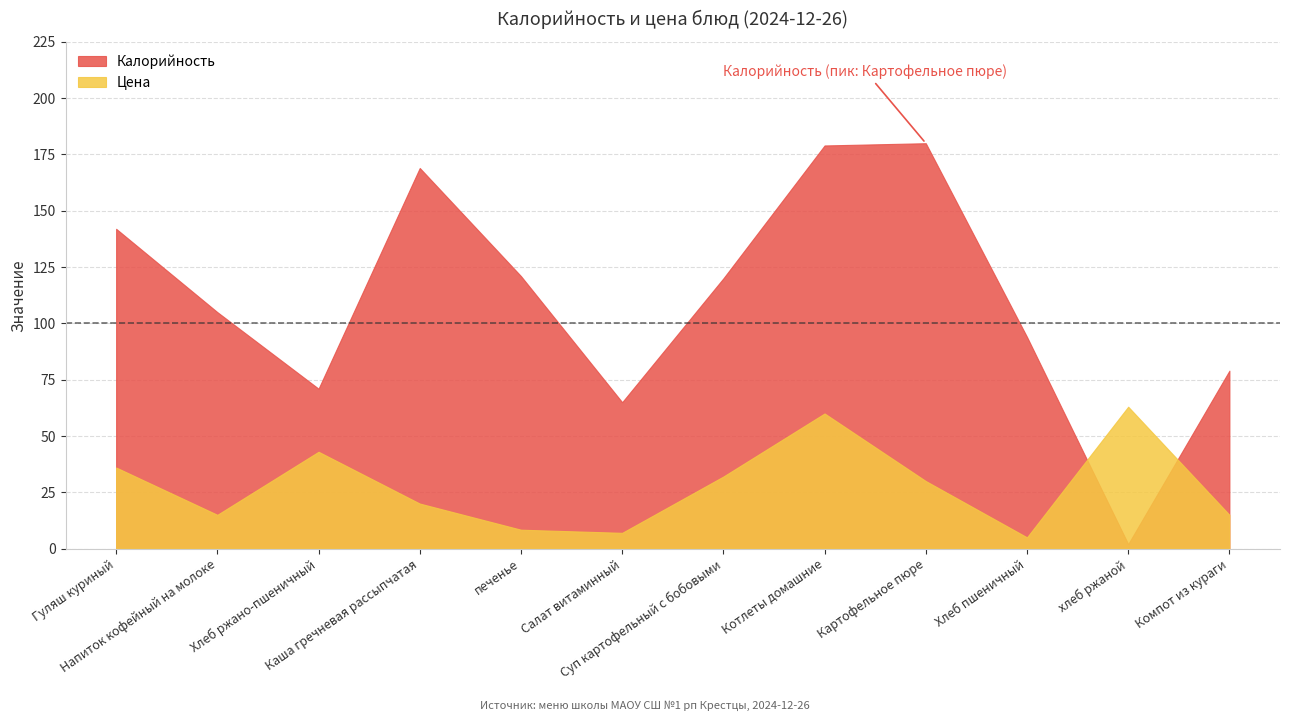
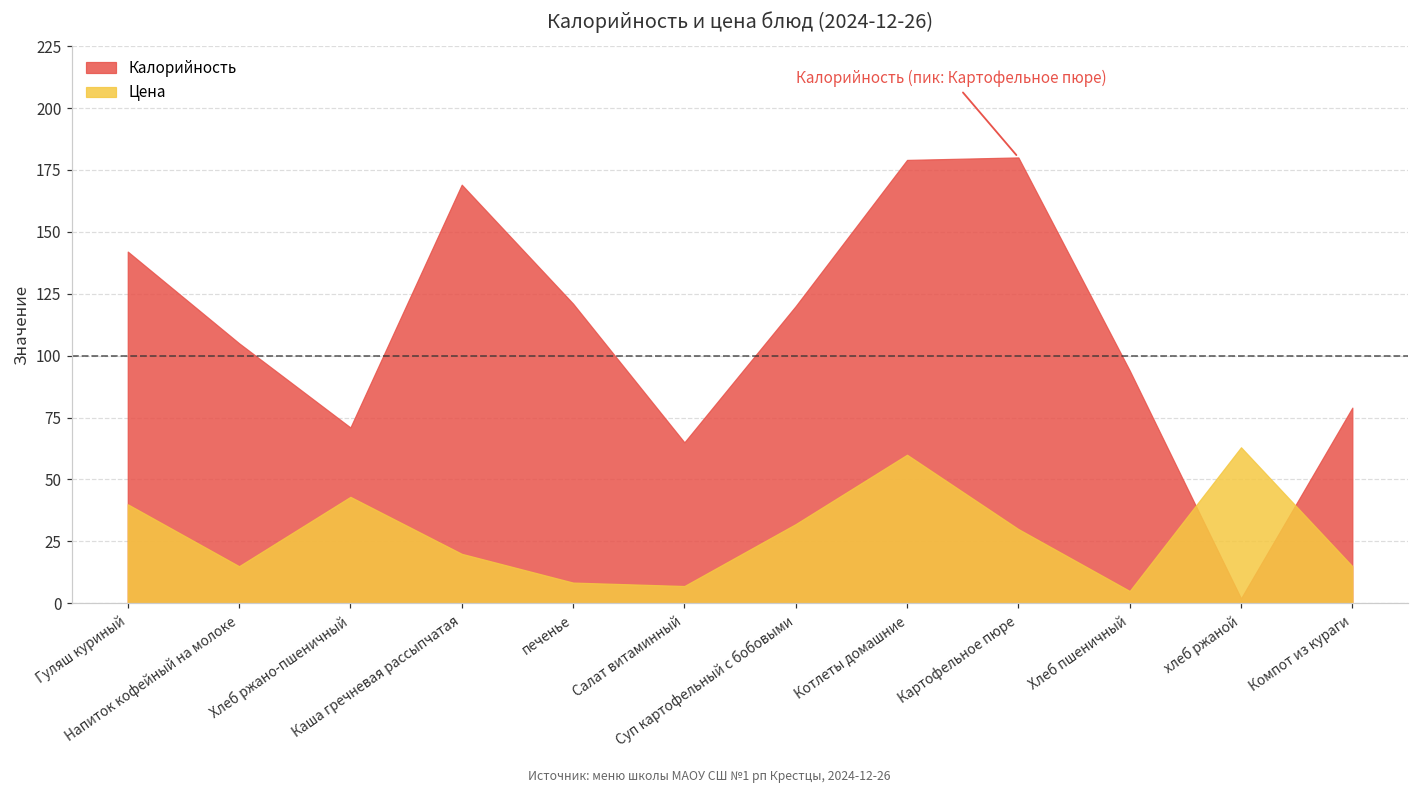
Цена, Гуляш куриный: 36 -> 40
